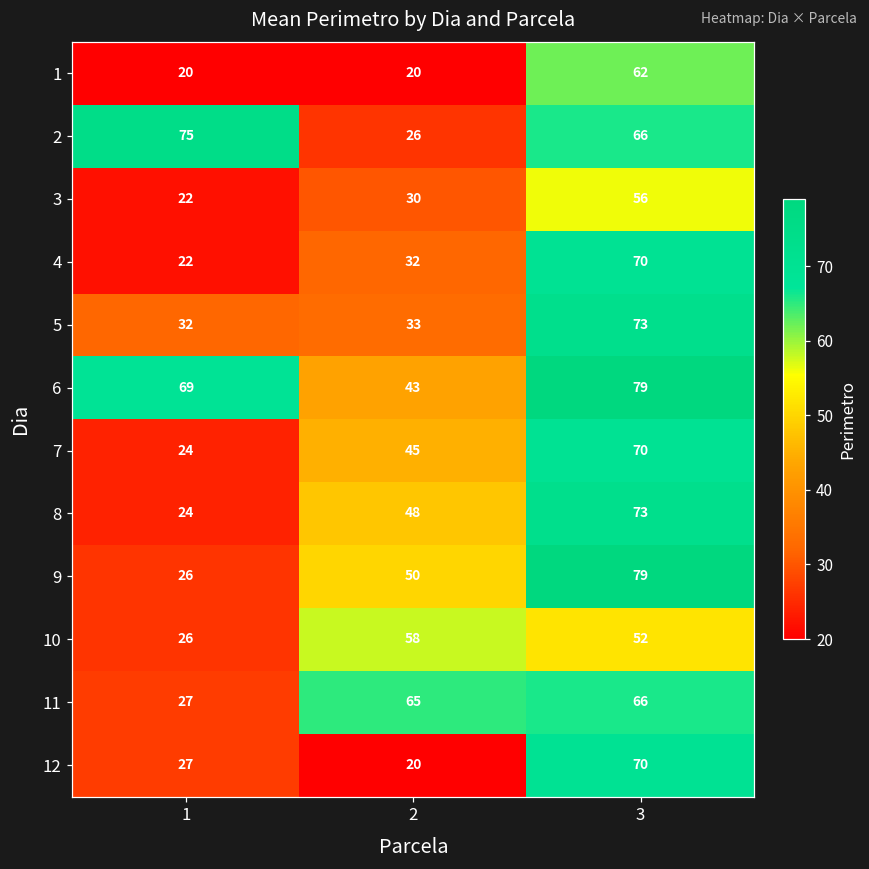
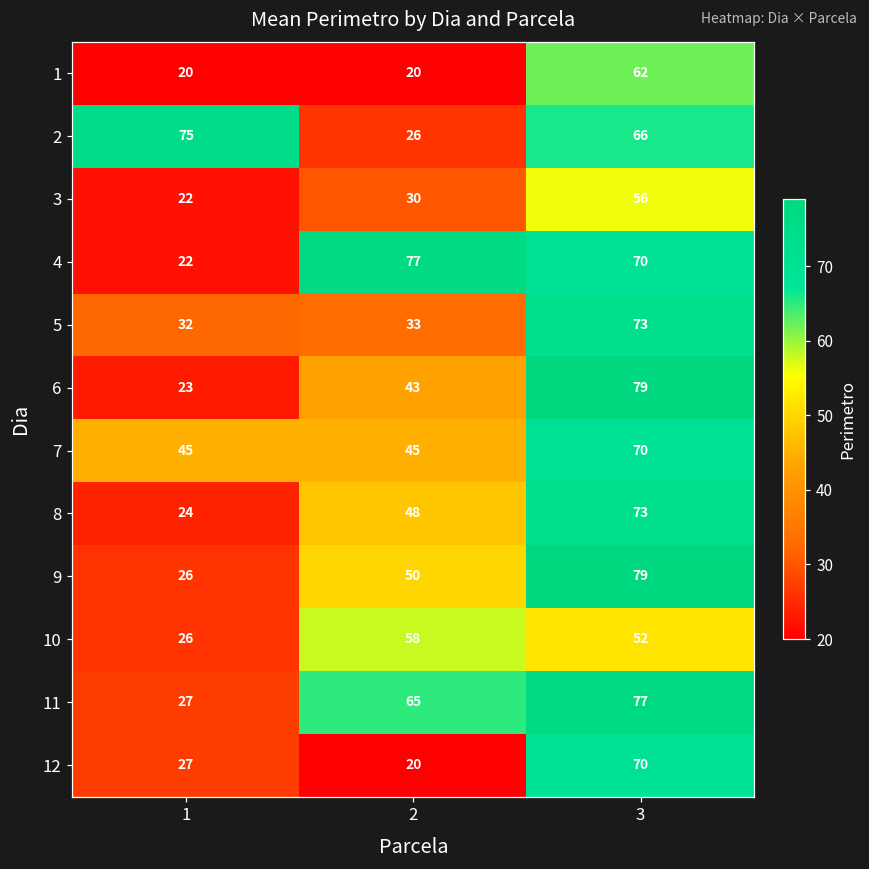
4, 2: 32 -> 77
6, 1: 69 -> 23
7, 1: 24 -> 45
11, 3: 66 -> 77
